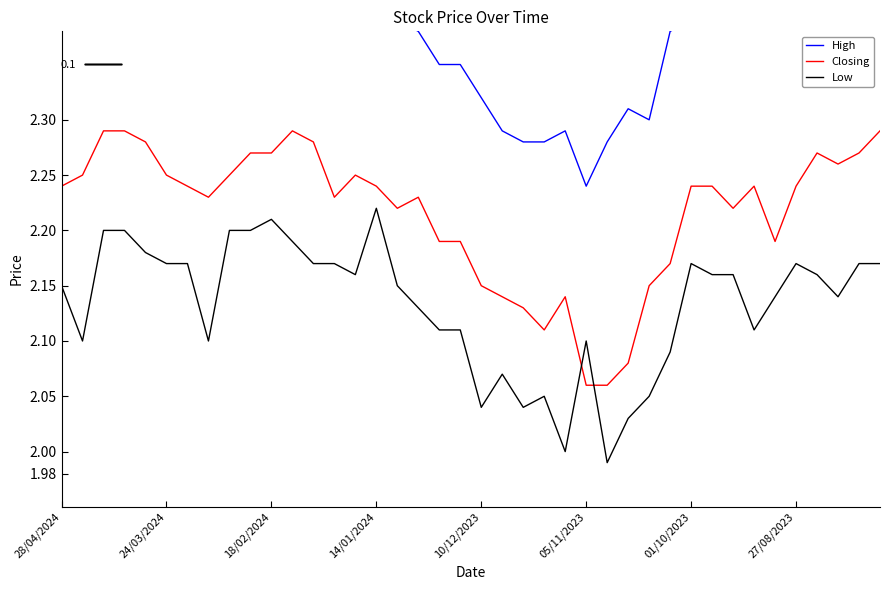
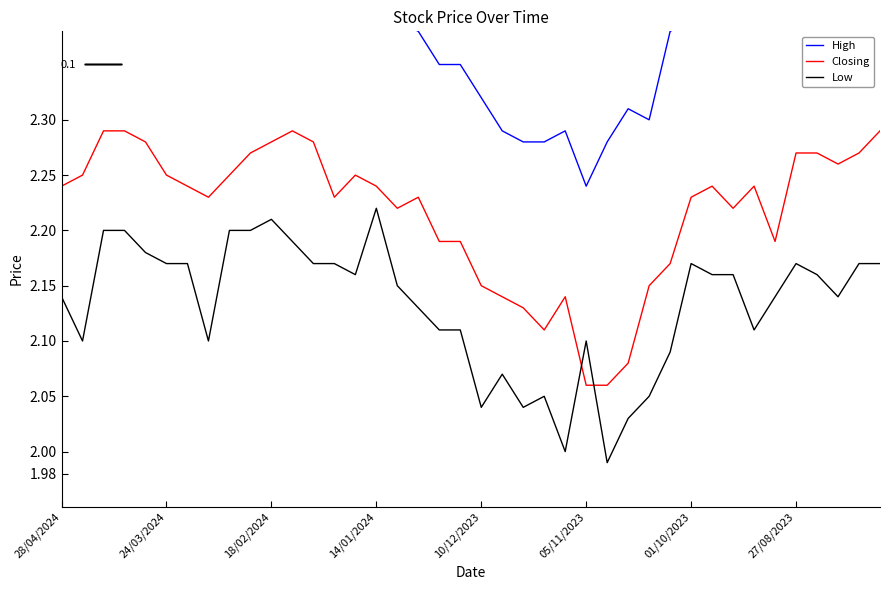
Low, 28/04/2024: 2.15 -> 2.14
Closing, 18/02/2024: 2.270 -> 2.280
Closing, 01/10/2023: 2.240 -> 2.230
Closing, 27/08/2023: 2.240 -> 2.270
